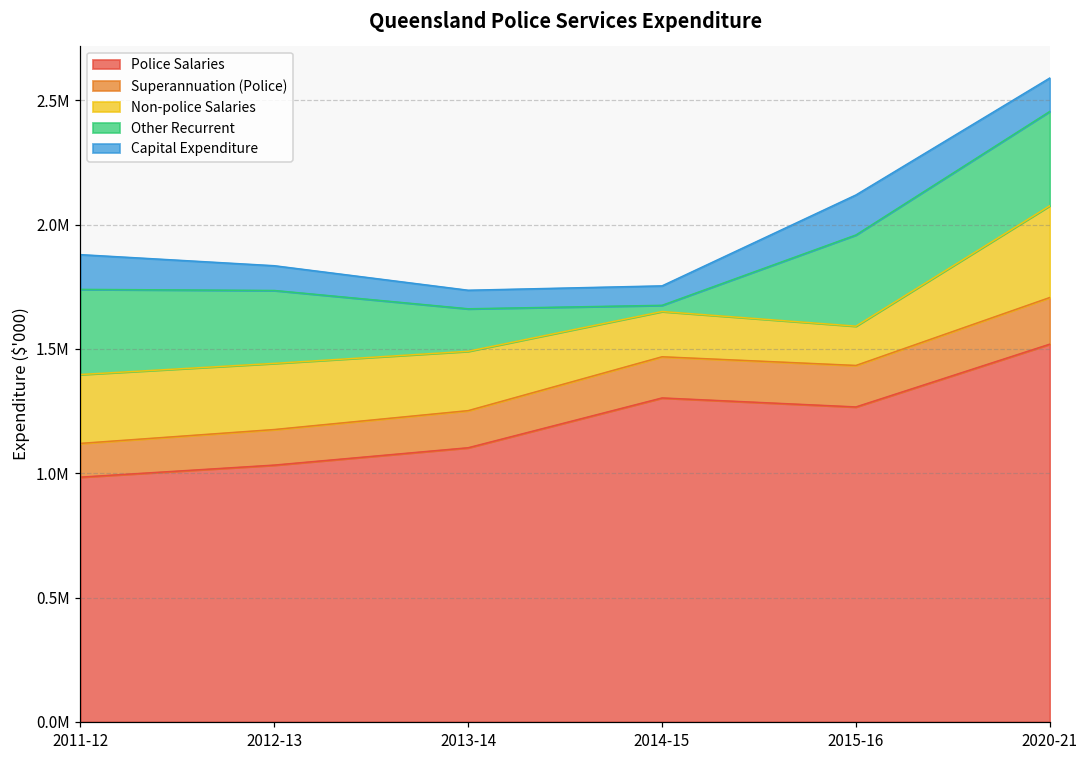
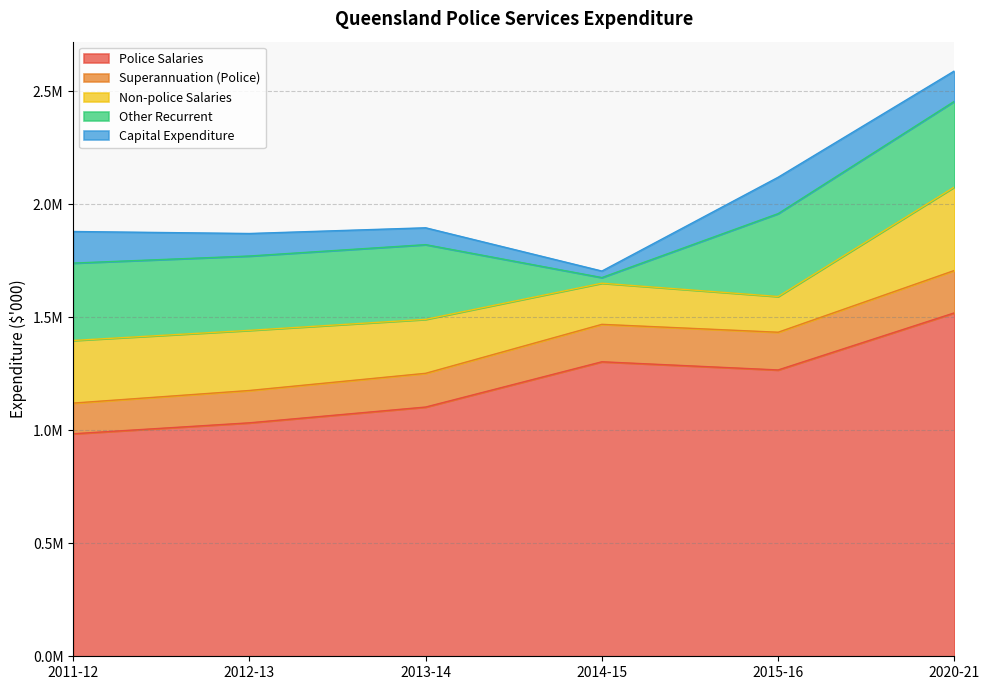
Other Recurrent, 2012-13: 290000 -> 330000
Other Recurrent, 2013-14: 170000 -> 330000
Capital Expenditure, 2014-15: 80000 -> 30000
